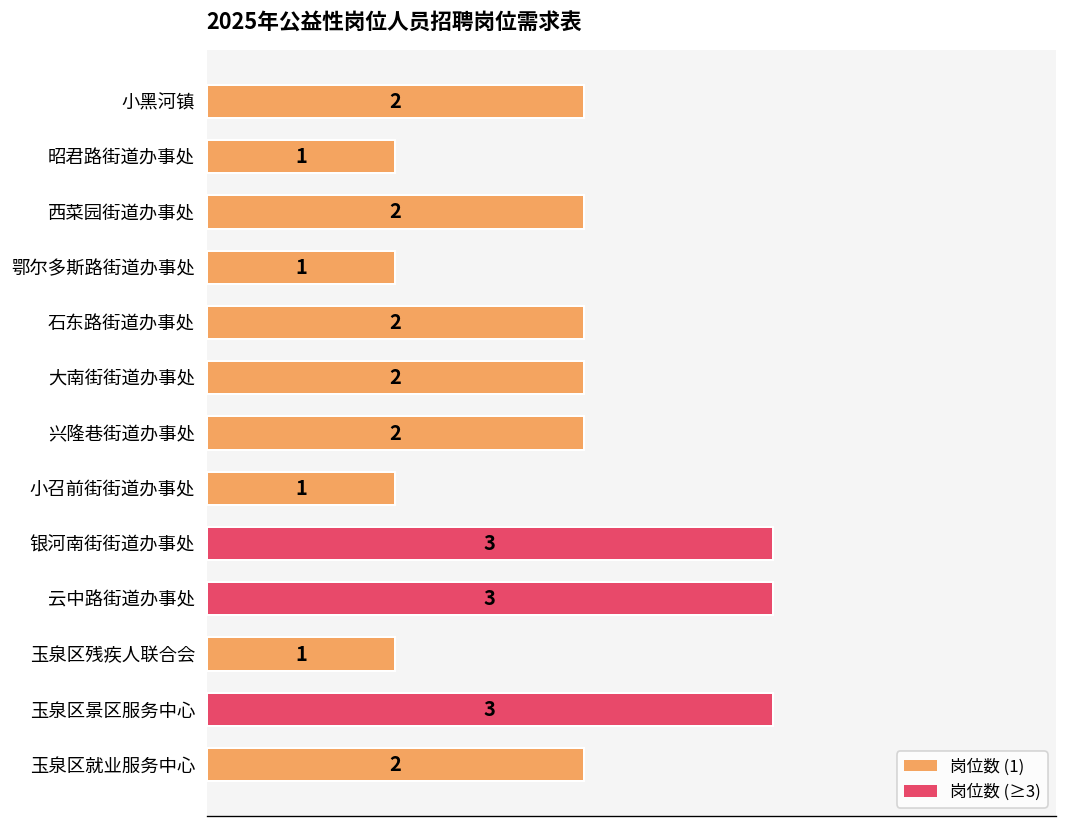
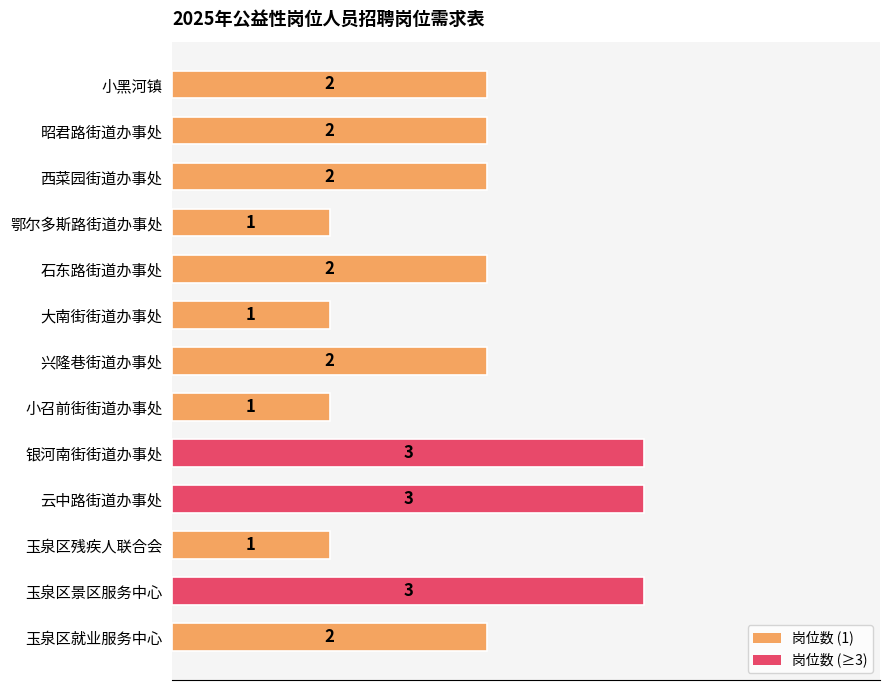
昭君路街道办事处: 1 -> 2
大南街街道办事处: 2 -> 1
